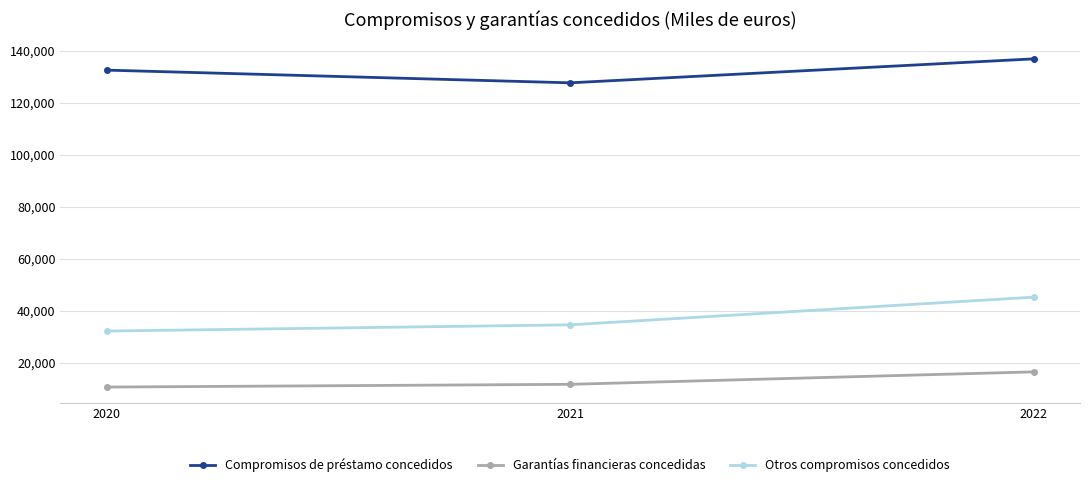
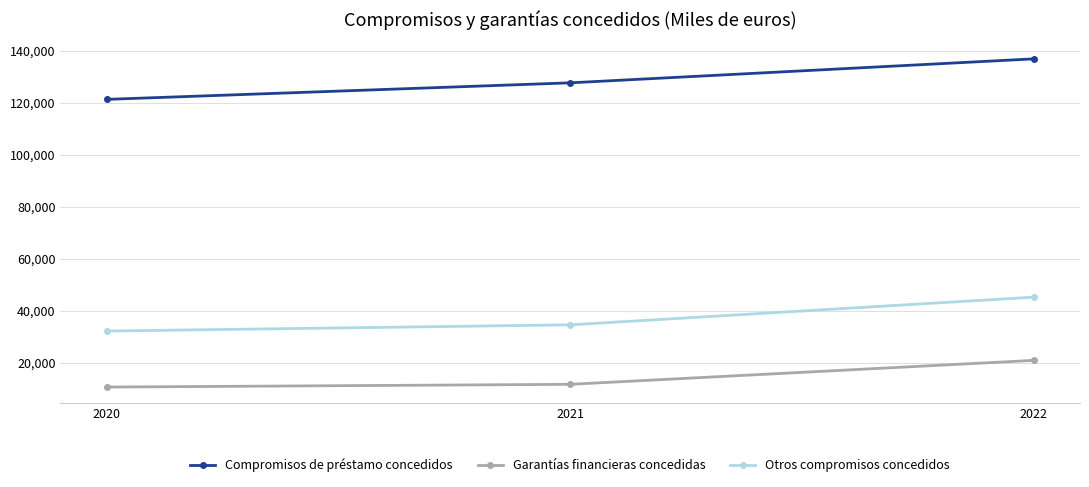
Compromisos de préstamo concedidos, 2020: 133,000 -> 121,000
Garantías financieras concedidas, 2022: 17,000 -> 21,000
